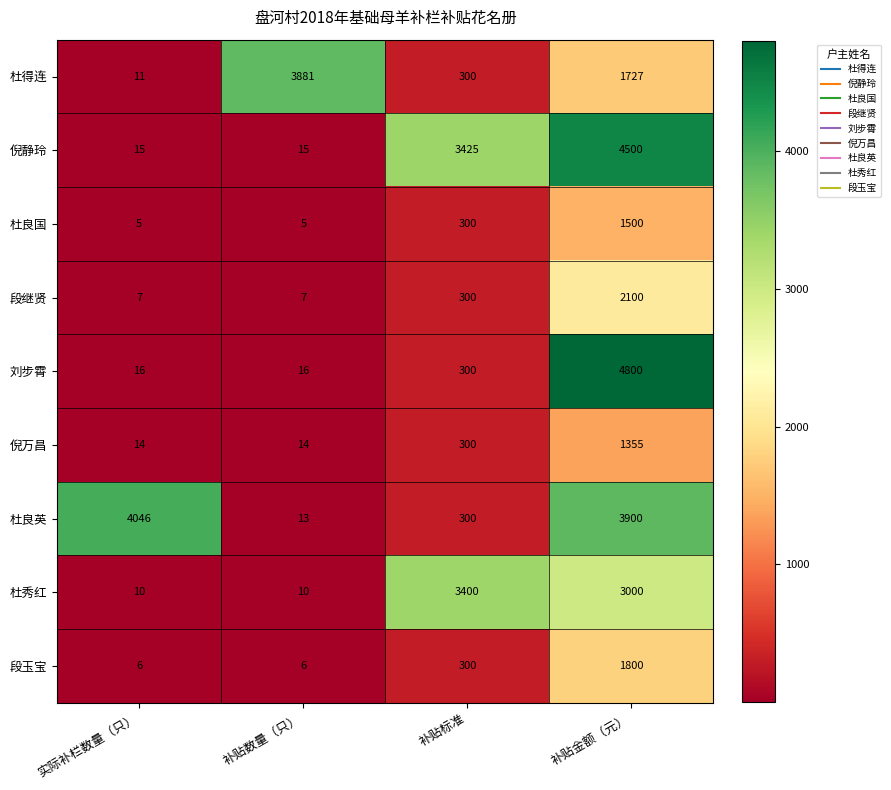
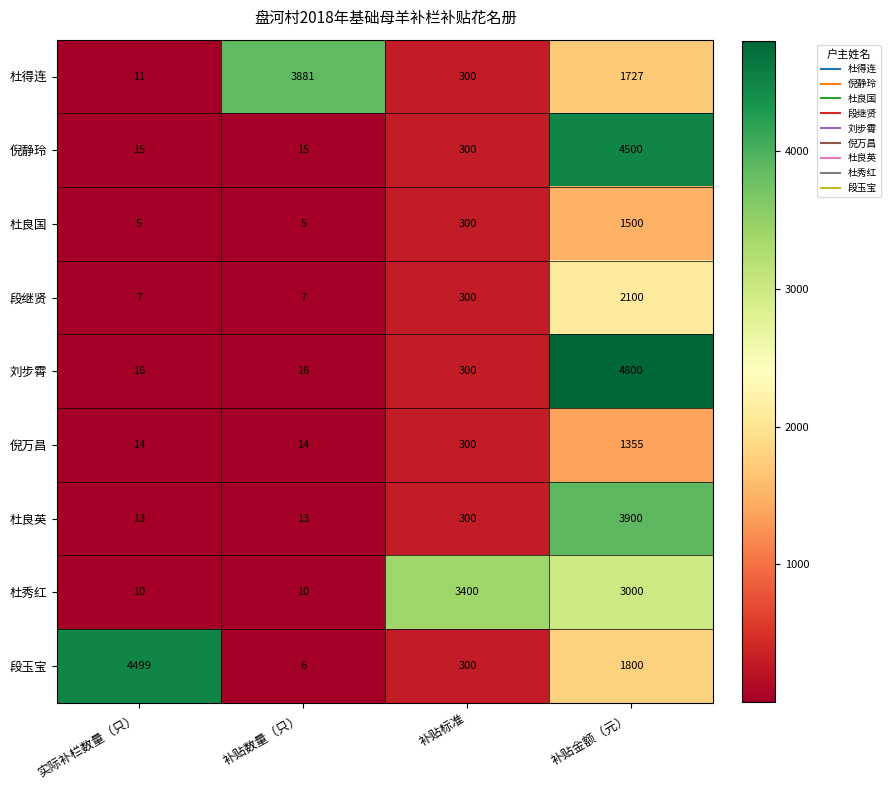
倪静玲, 补贴标准: 3425 -> 300
杜良英, 实际补栏数量（只）: 4046 -> 13
段玉宝, 实际补栏数量（只）: 6 -> 4499
